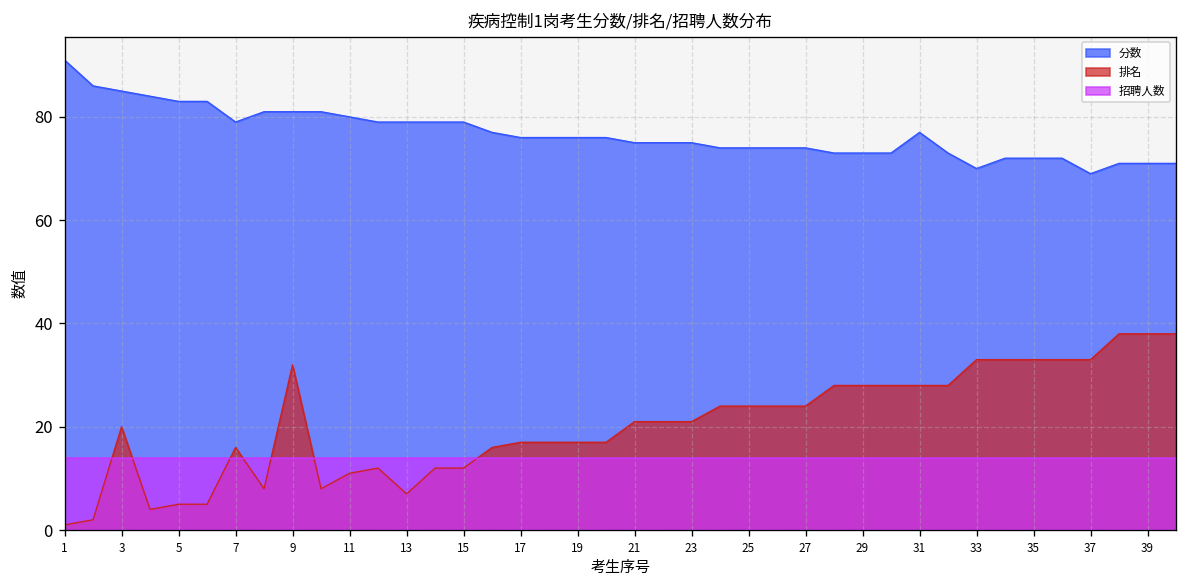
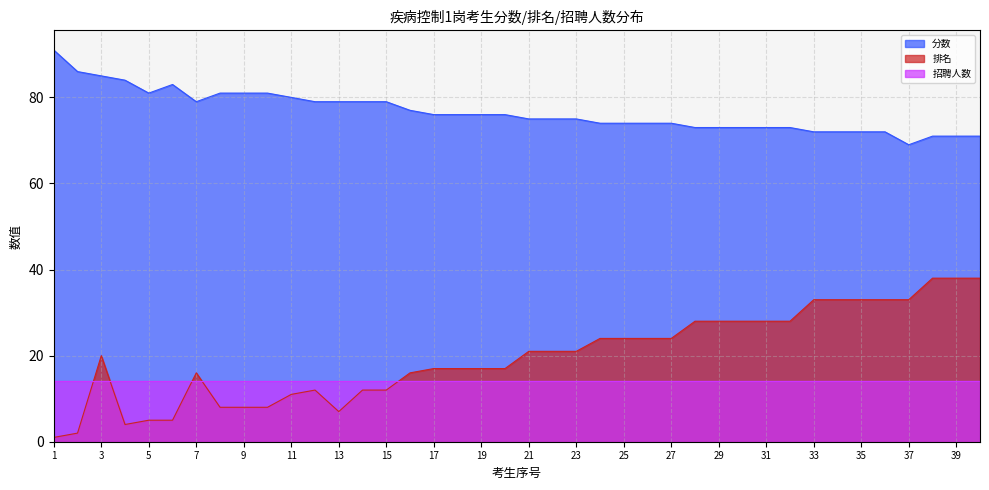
分数, 5: 83 -> 81
排名, 9: 32 -> 8
分数, 31: 77 -> 73
分数, 33: 70 -> 72
